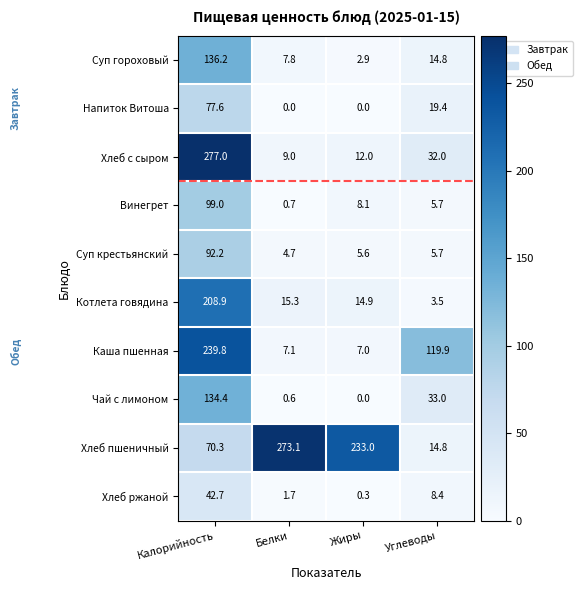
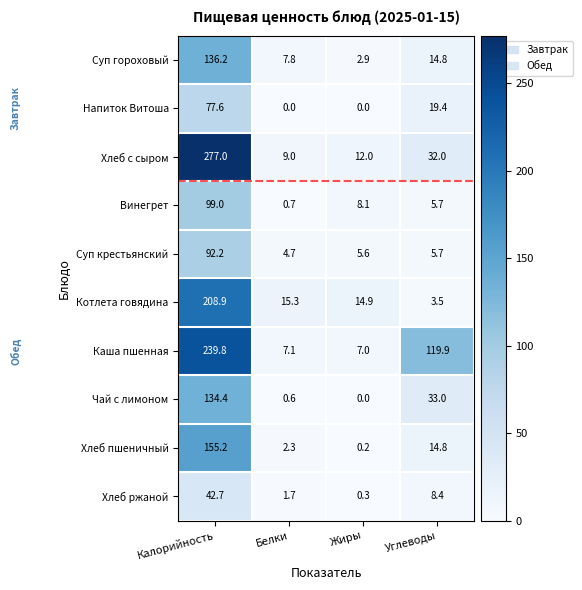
Хлеб пшеничный, Калорийность: 70.3 -> 155.2
Хлеб пшеничный, Белки: 273.1 -> 2.3
Хлеб пшеничный, Жиры: 233.0 -> 0.2
